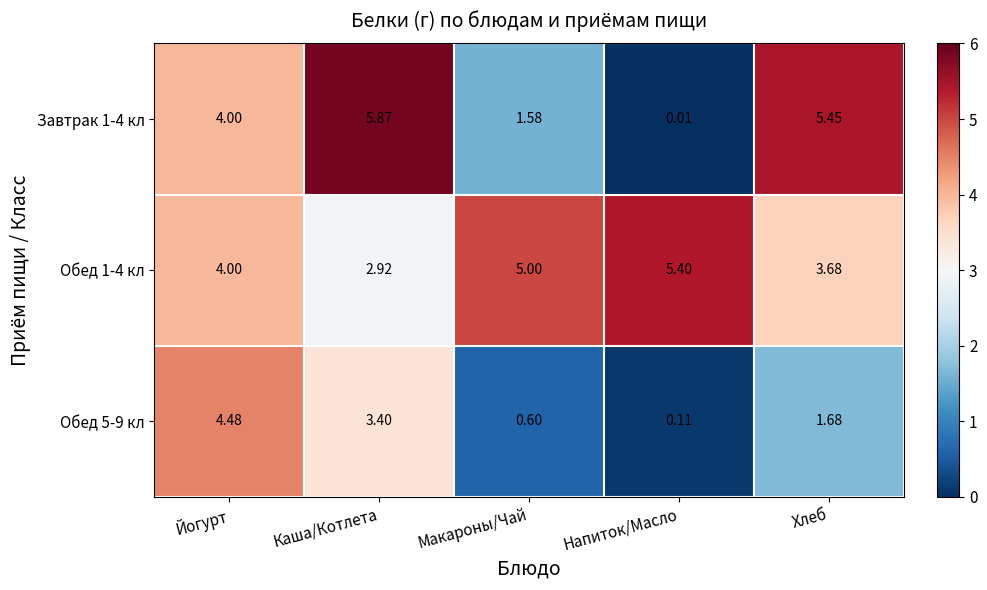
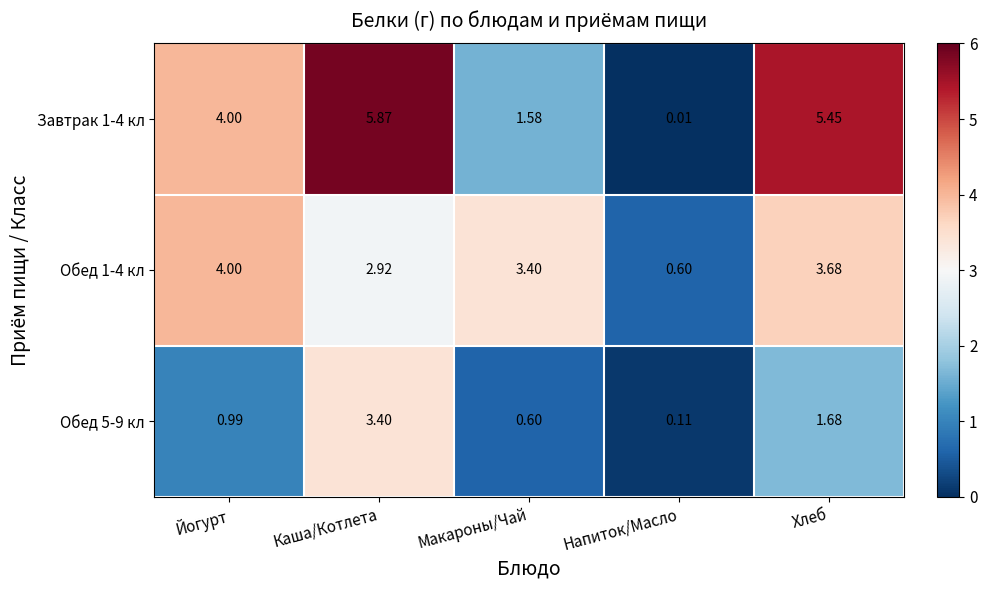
Обед 1-4 кл, Макароны/Чай: 5.00 -> 3.40
Обед 1-4 кл, Напиток/Масло: 5.40 -> 0.60
Обед 5-9 кл, Йогурт: 4.48 -> 0.99
